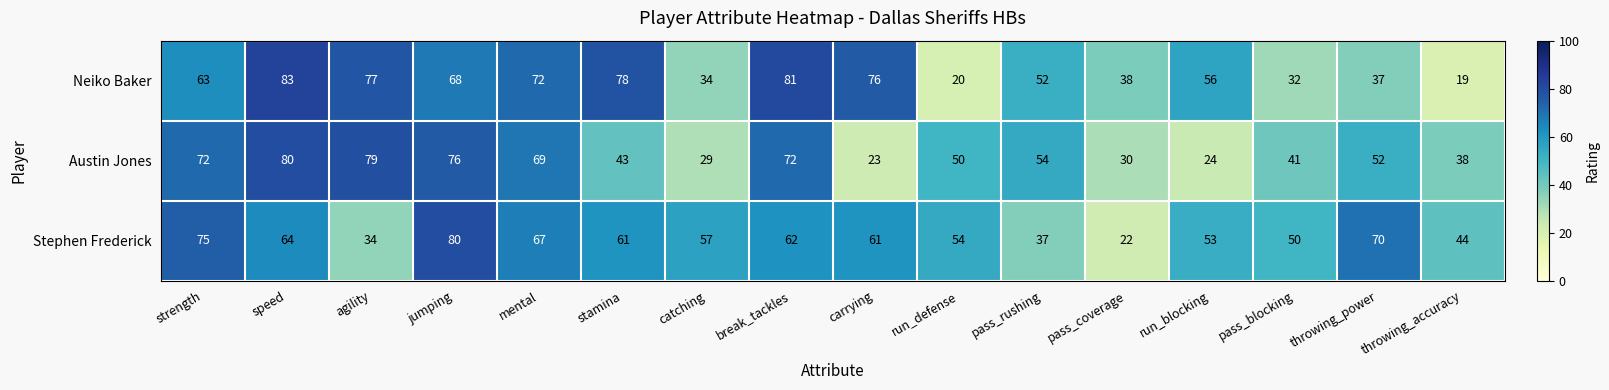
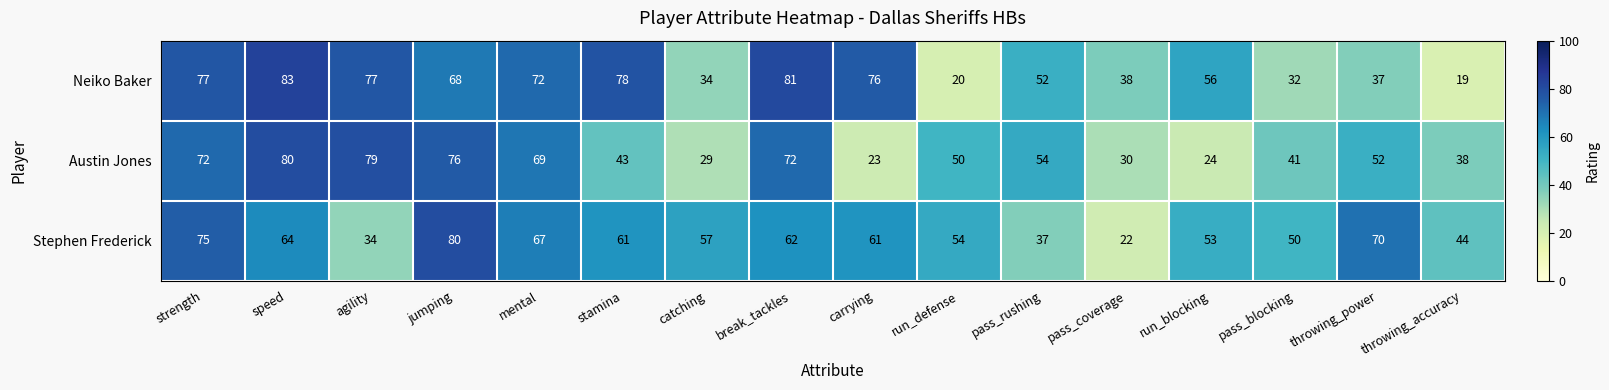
Neiko Baker, strength: 63 -> 77
